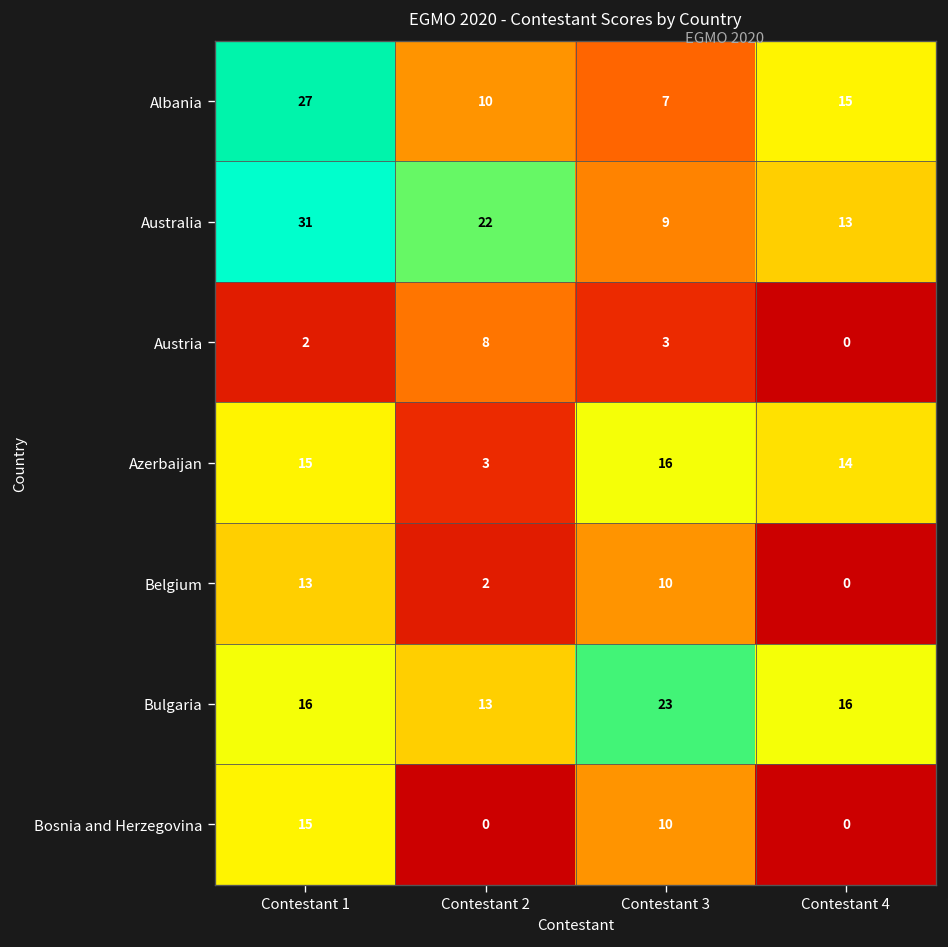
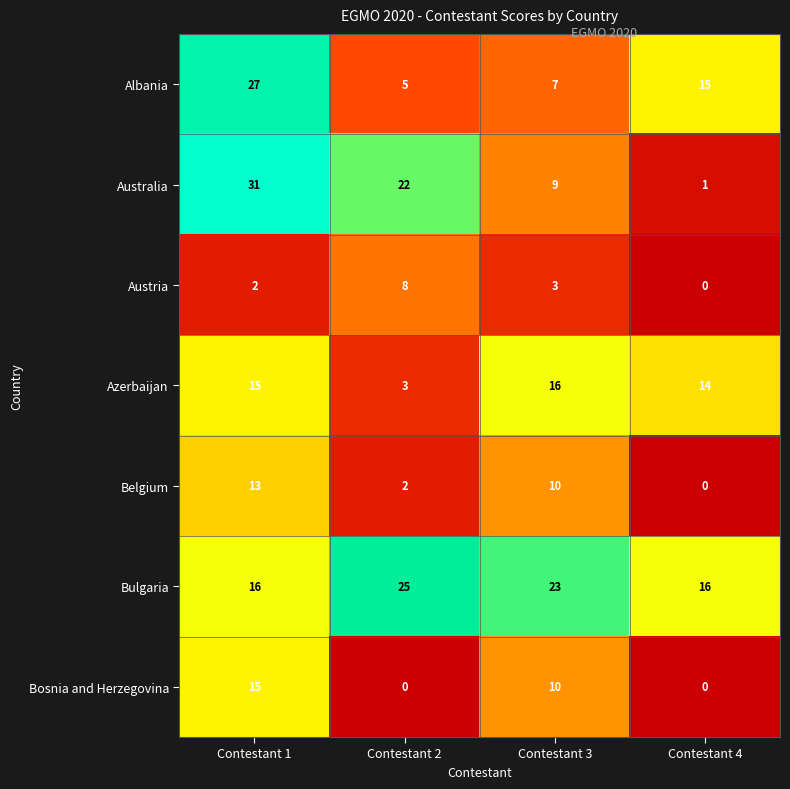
Albania, Contestant 2: 10 -> 5
Australia, Contestant 4: 13 -> 1
Bulgaria, Contestant 2: 13 -> 25
